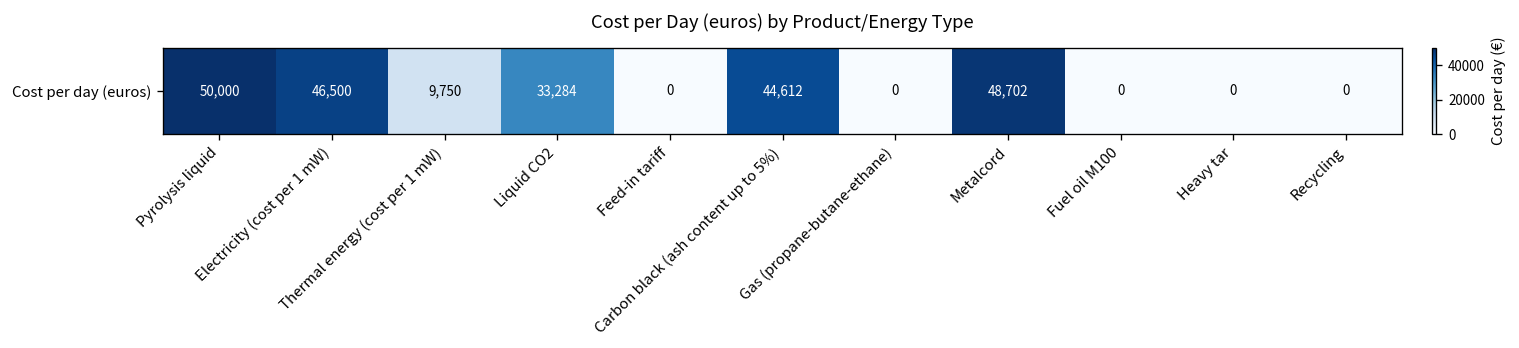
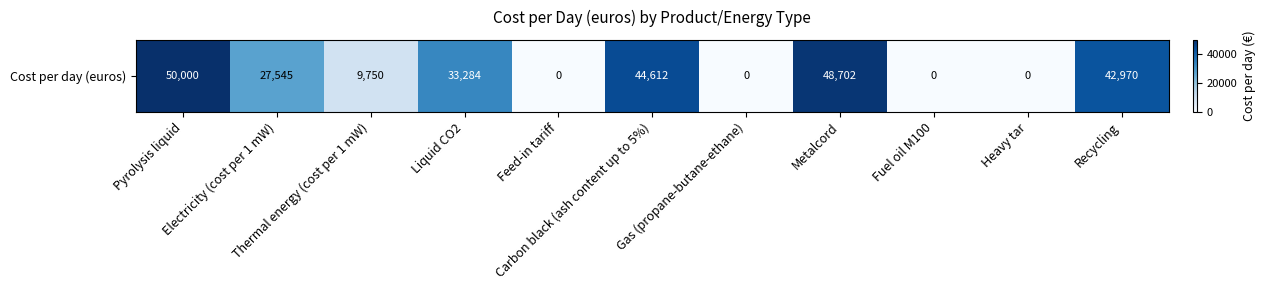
Cost per day (euros), Electricity (cost per 1 mW): 46,500 -> 27,545
Cost per day (euros), Recycling: 0 -> 42,970
